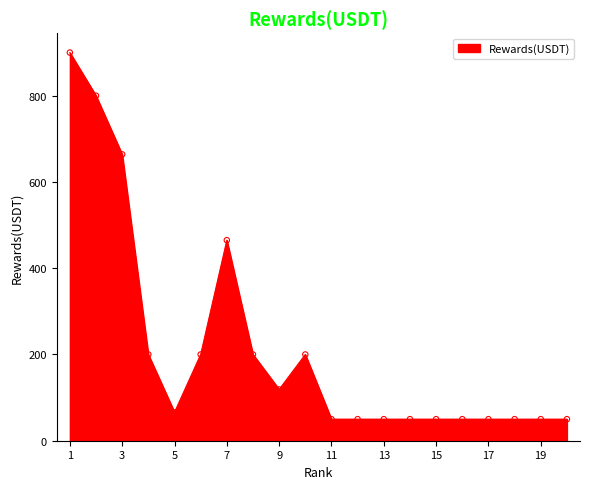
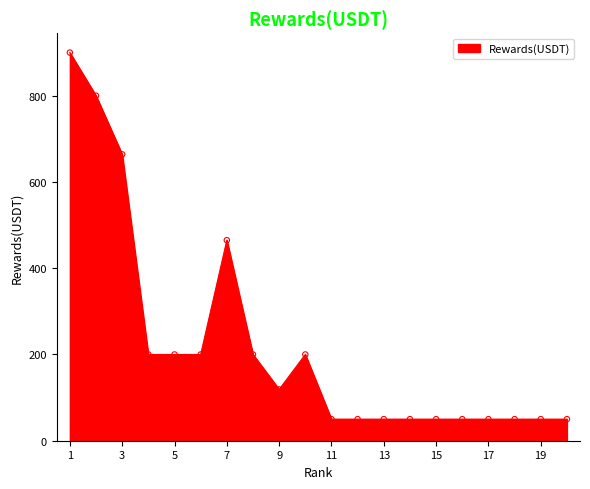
5: 70 -> 200
